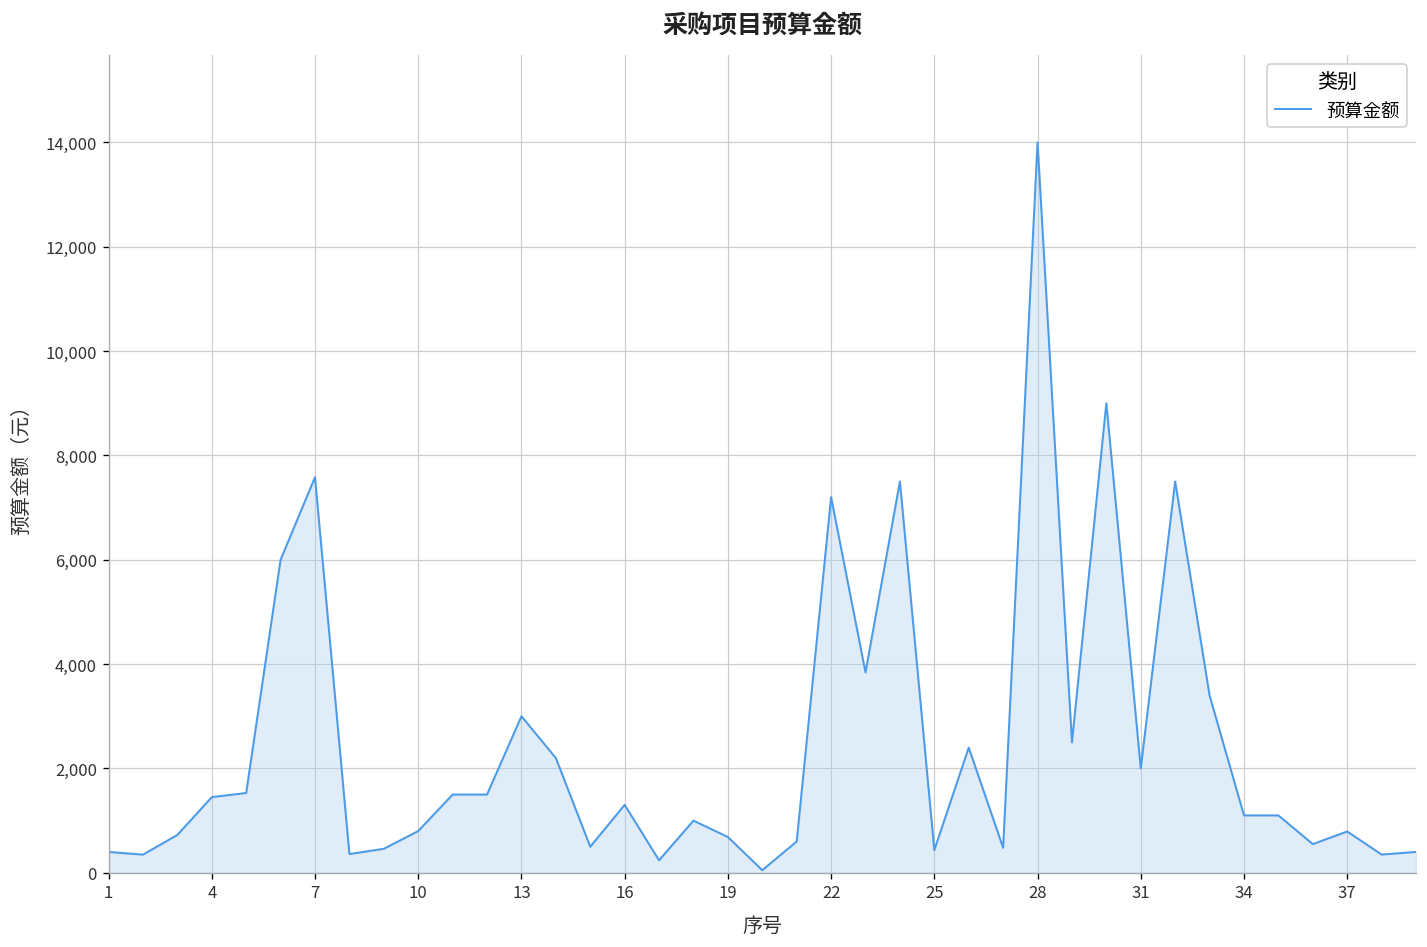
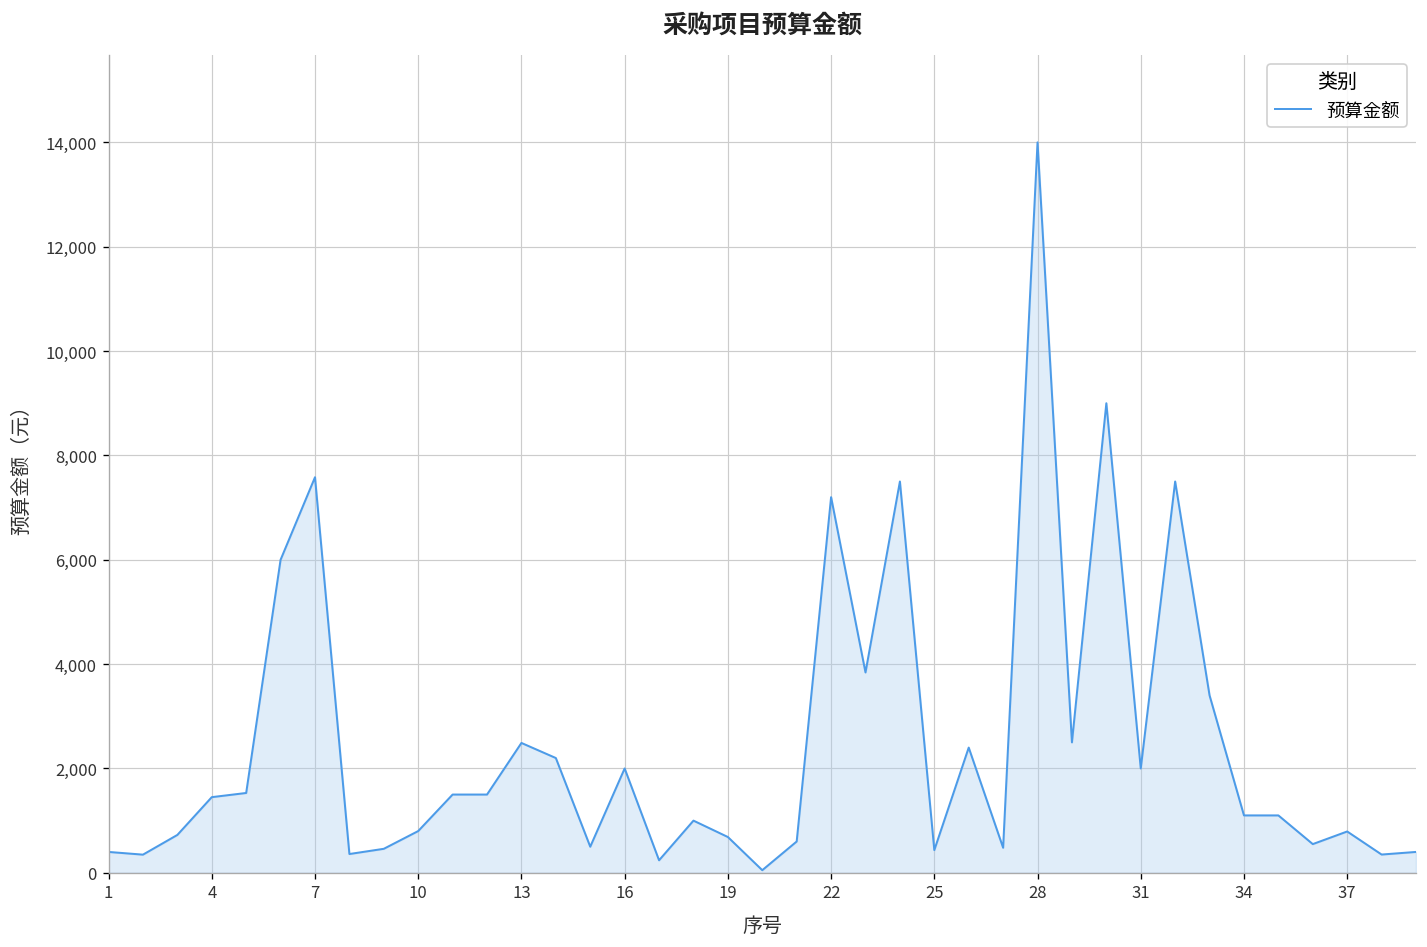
13: 3,000 -> 2,500
16: 1,300 -> 2,000
